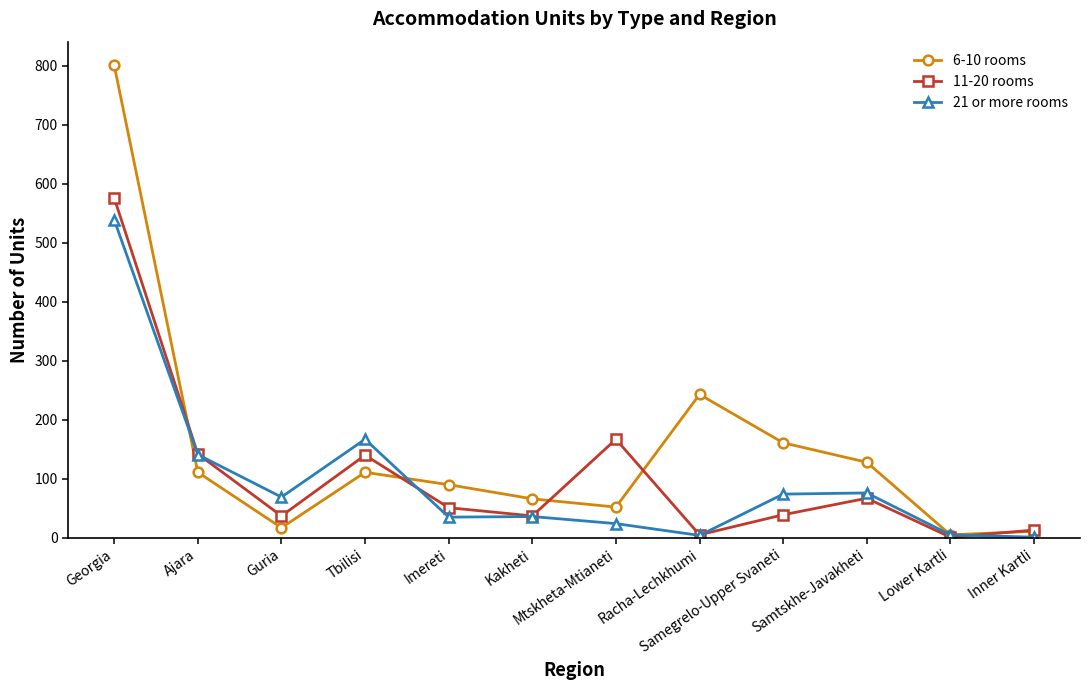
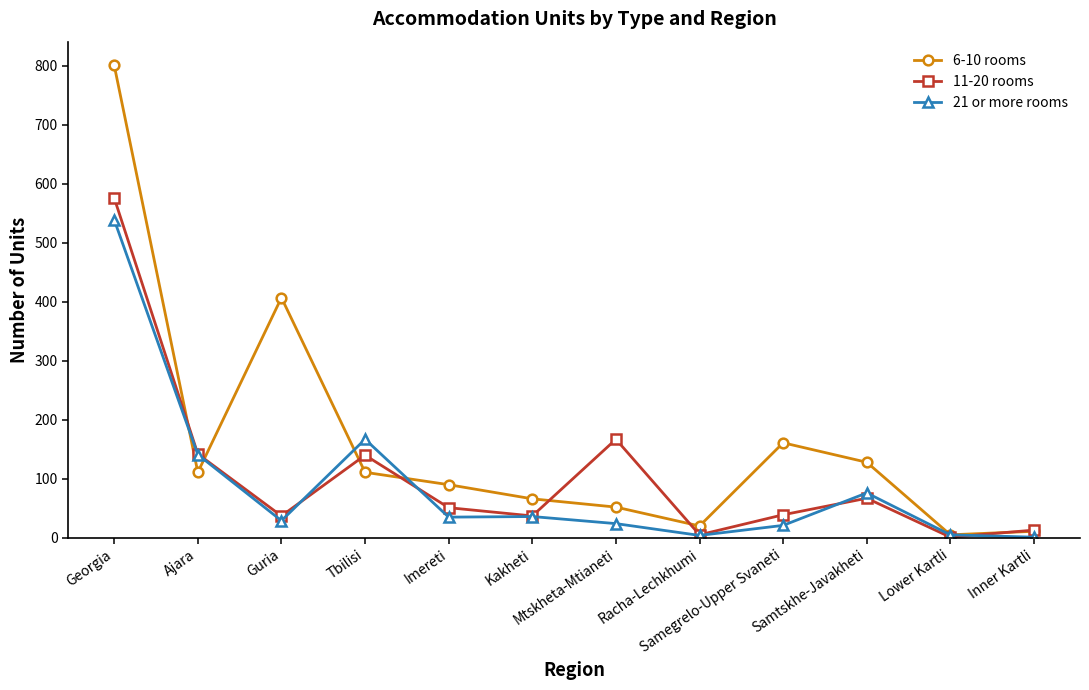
6-10 rooms, Guria: 20 -> 410
21 or more rooms, Guria: 70 -> 30
6-10 rooms, Racha-Lechkhumi: 240 -> 20
21 or more rooms, Samegrelo-Upper Svaneti: 70 -> 20
